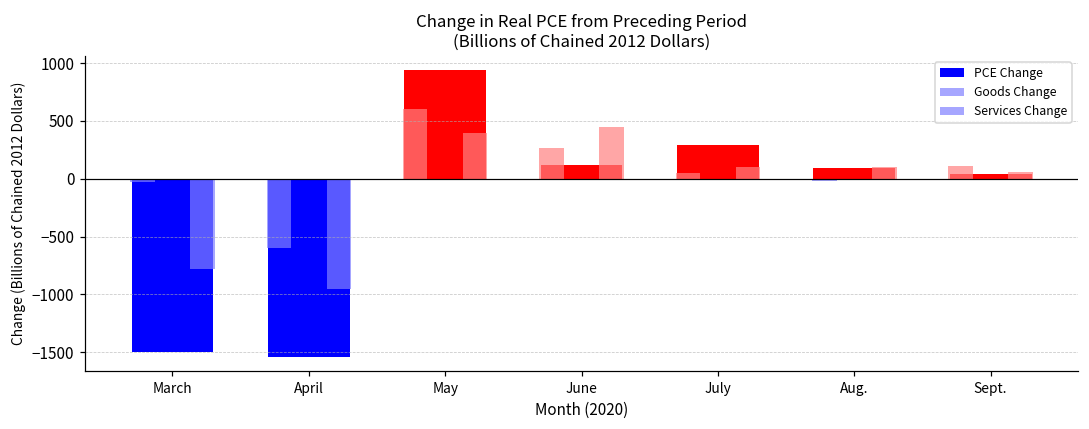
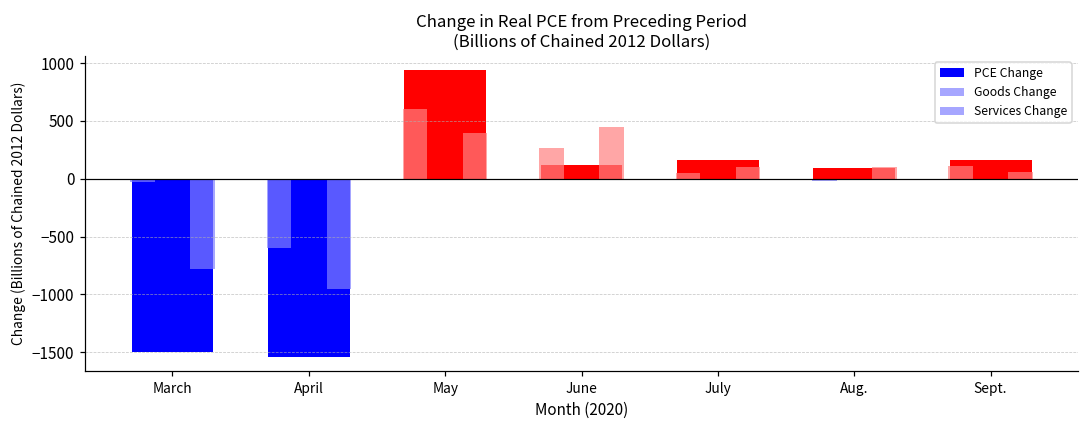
PCE Change, July: 290 -> 160
PCE Change, Sept.: 40 -> 160
